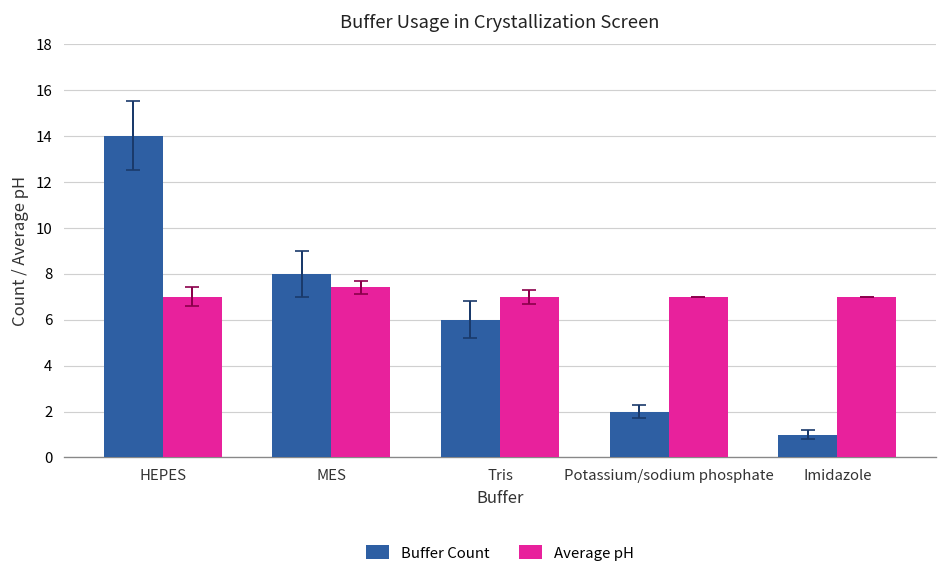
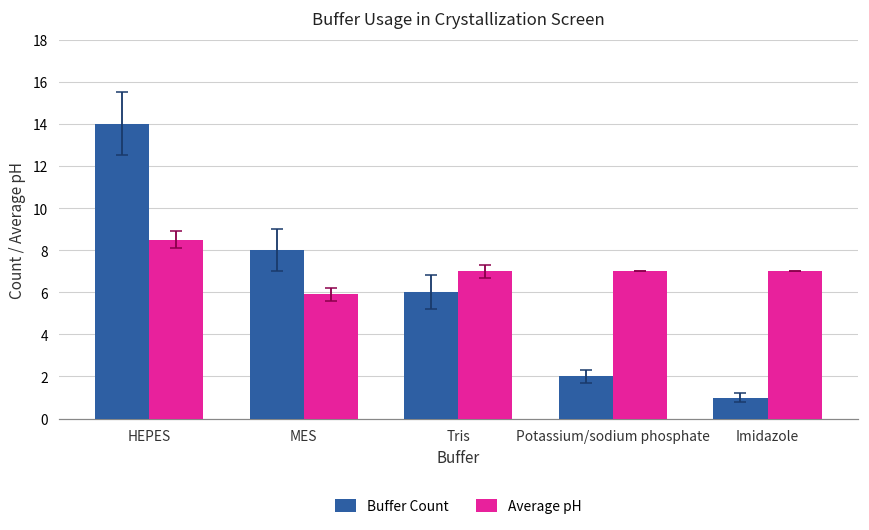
Average pH, HEPES: 7.0 -> 8.5
Average pH, MES: 7.4 -> 5.9
